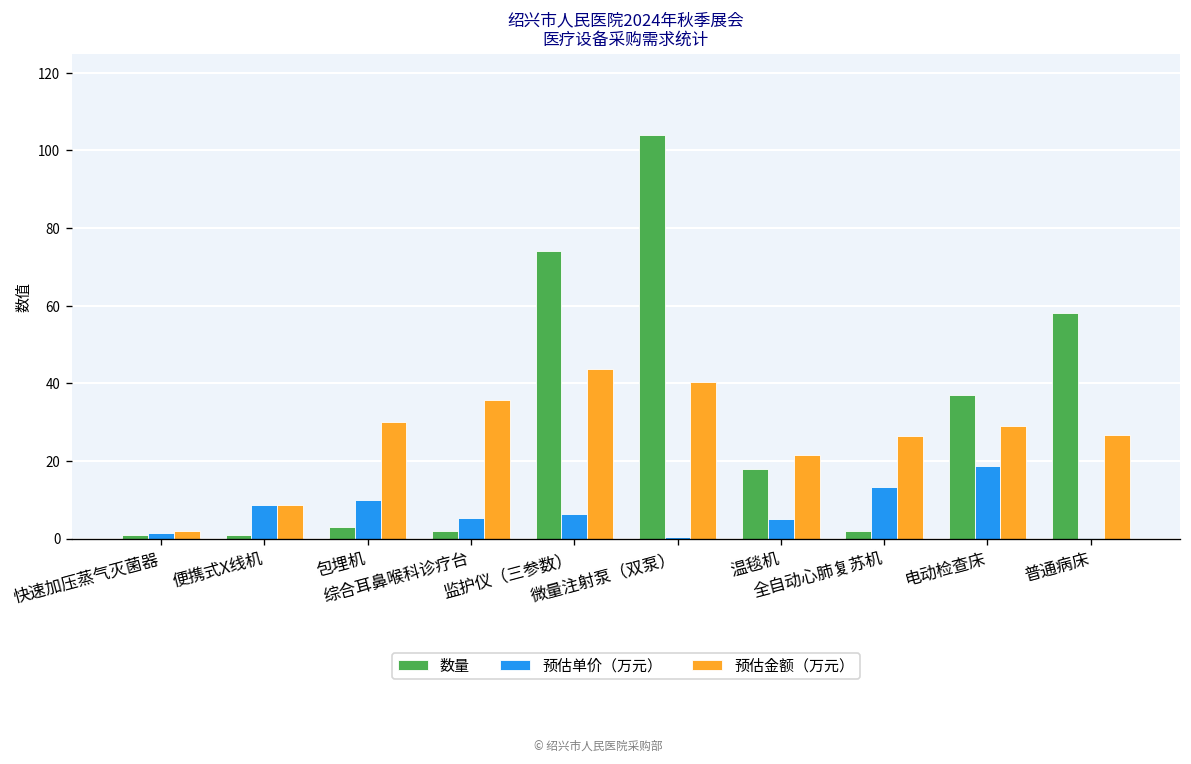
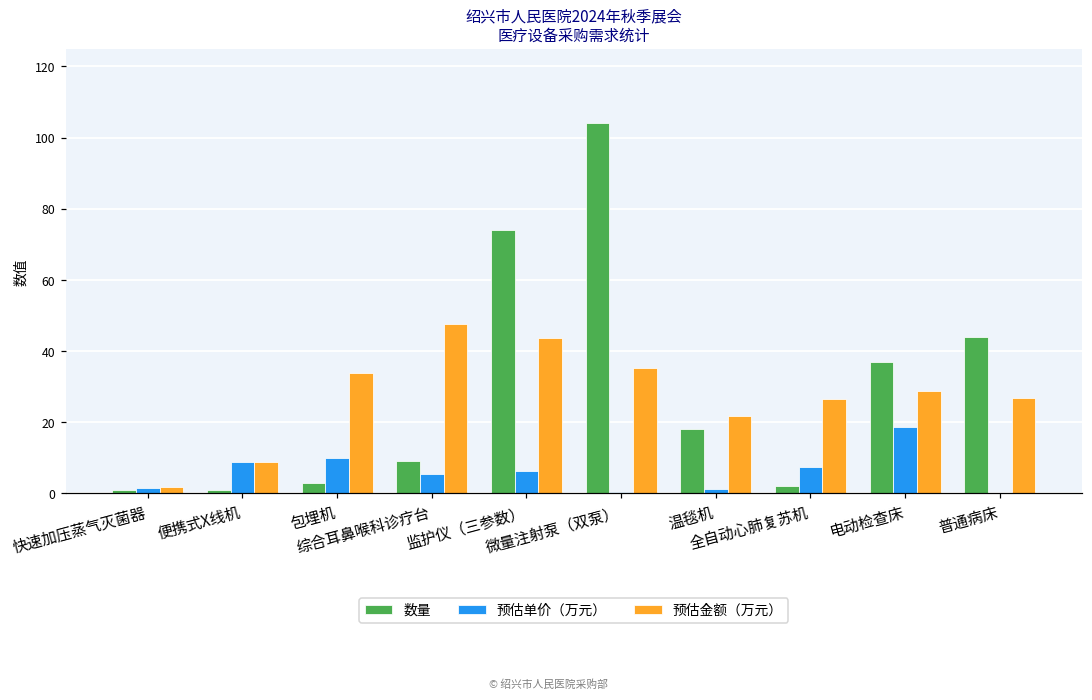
预估金额（万元）, 包埋机: 30 -> 34
数量, 综合耳鼻喉科诊疗台: 2 -> 9
预估金额（万元）, 综合耳鼻喉科诊疗台: 36 -> 48
预估金额（万元）, 微量注射泵（双泵）: 40 -> 35
预估单价（万元）, 温毯机: 5 -> 1
预估单价（万元）, 全自动心肺复苏机: 13 -> 8
数量, 普通病床: 58 -> 44
